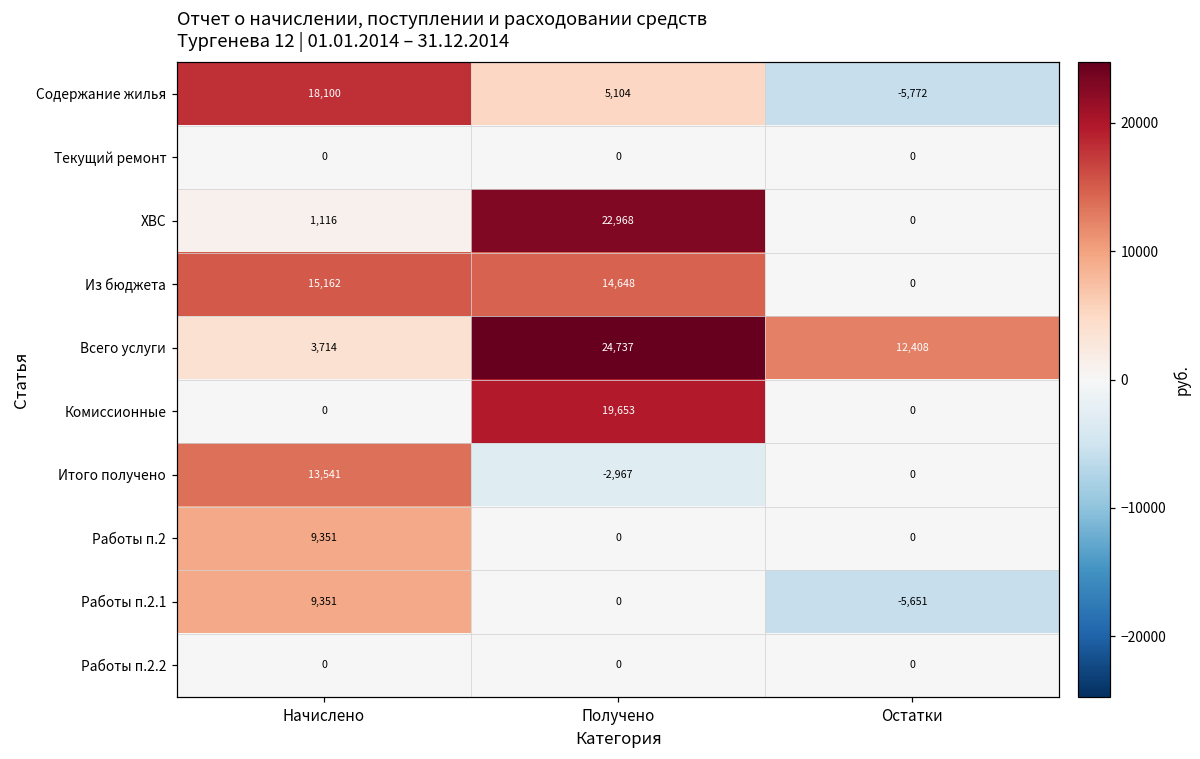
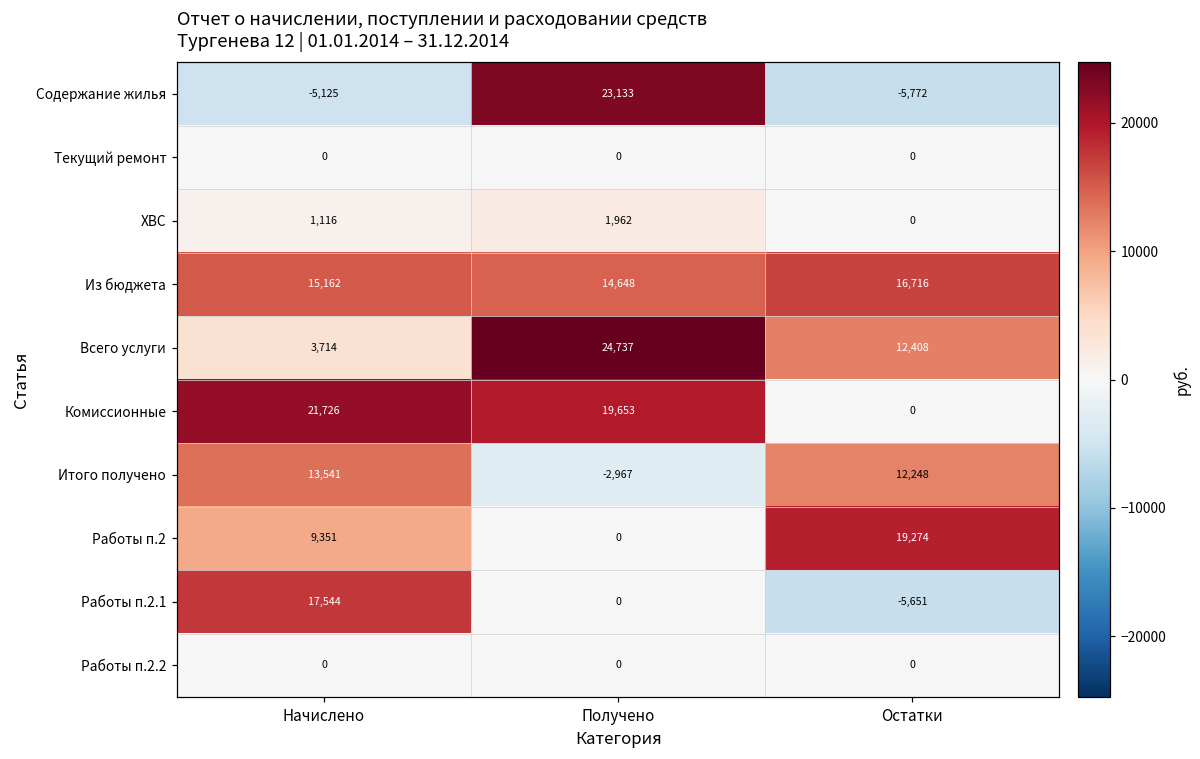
Содержание жилья, Начислено: 18,100 -> -5,125
Содержание жилья, Получено: 5,104 -> 23,133
ХВС, Получено: 22,968 -> 1,962
Из бюджета, Остатки: 0 -> 16,716
Комиссионные, Начислено: 0 -> 21,726
Итого получено, Остатки: 0 -> 12,248
Работы п.2, Остатки: 0 -> 19,274
Работы п.2.1, Начислено: 9,351 -> 17,544
